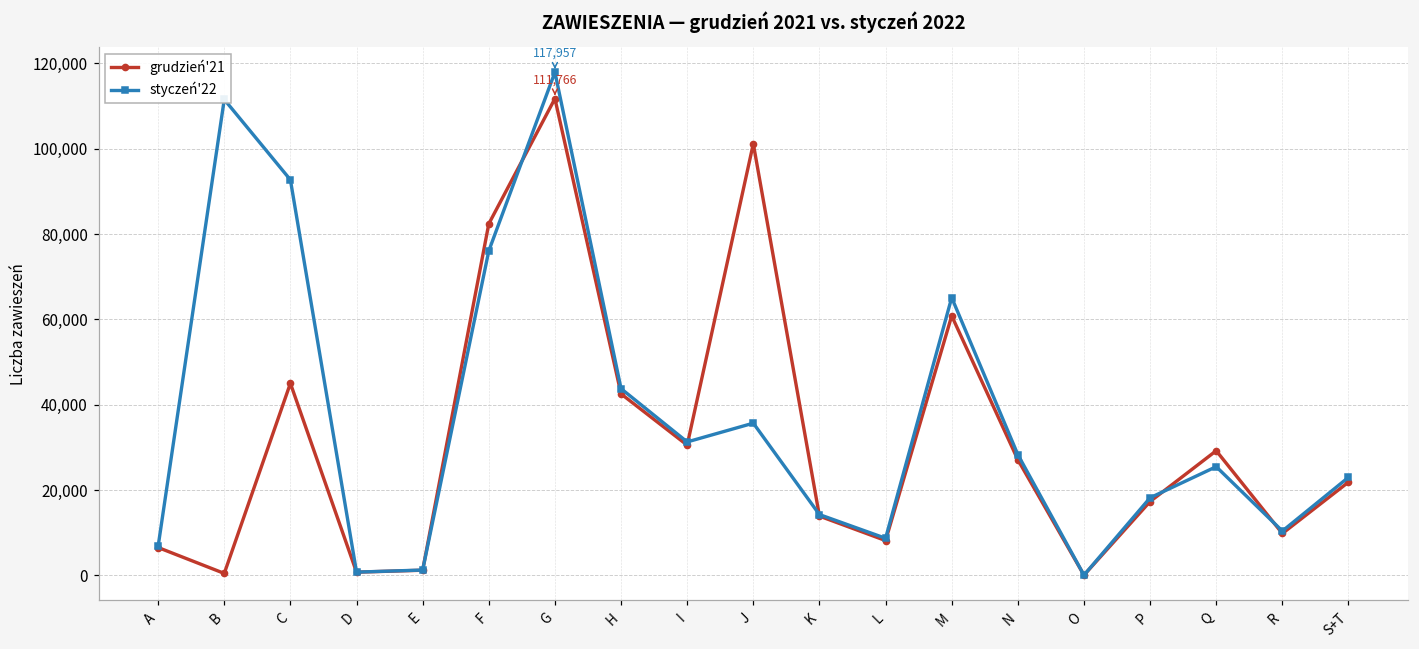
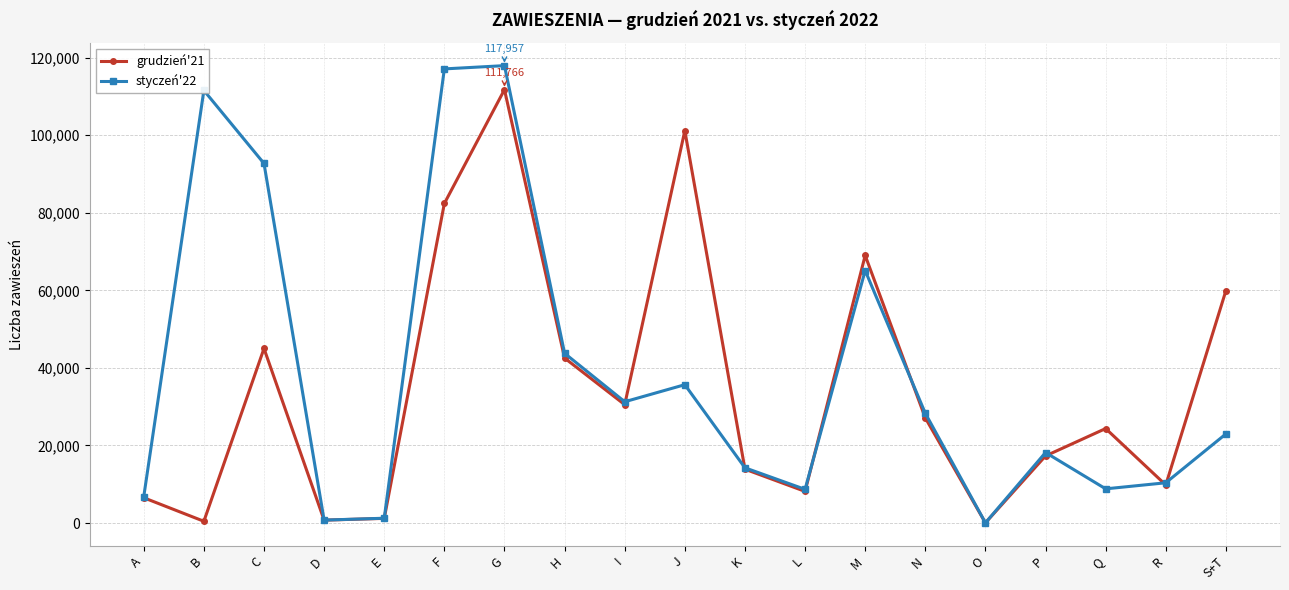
styczeń'22, F: 76,000 -> 117,000
grudzień'21, M: 61,000 -> 69,000
grudzień'21, Q: 29,000 -> 24,000
styczeń'22, Q: 25,000 -> 9,000
grudzień'21, S+T: 22,000 -> 60,000
